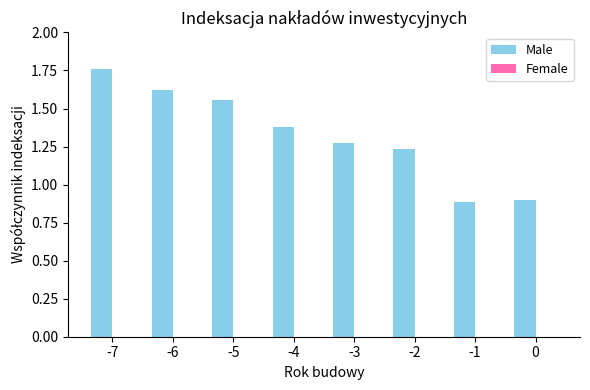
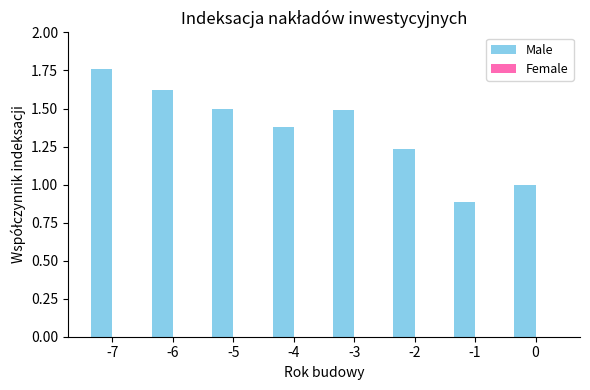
Male, -5: 1.55 -> 1.50
Male, -3: 1.27 -> 1.49
Male, 0: 0.9 -> 1.0
